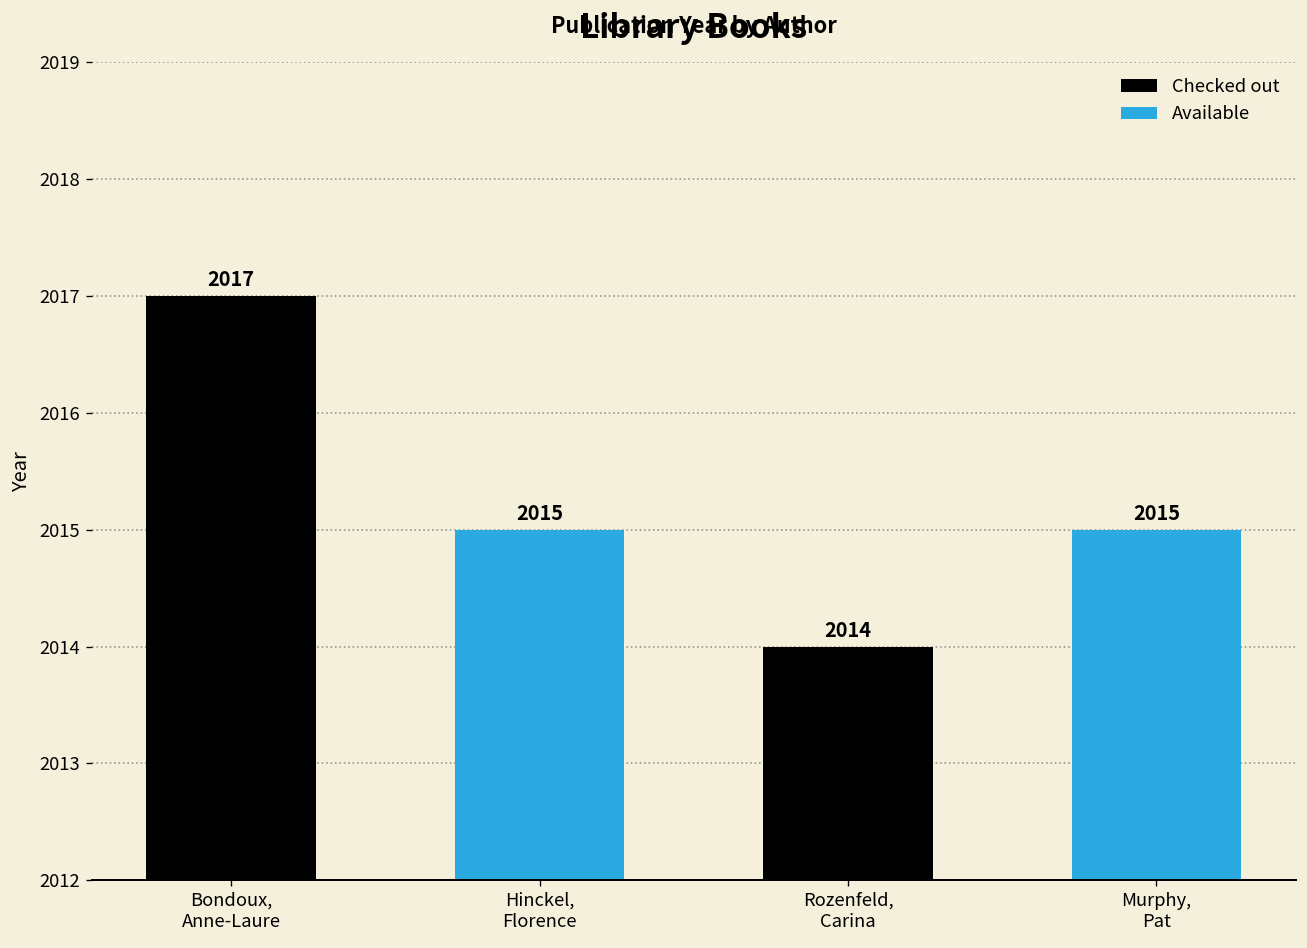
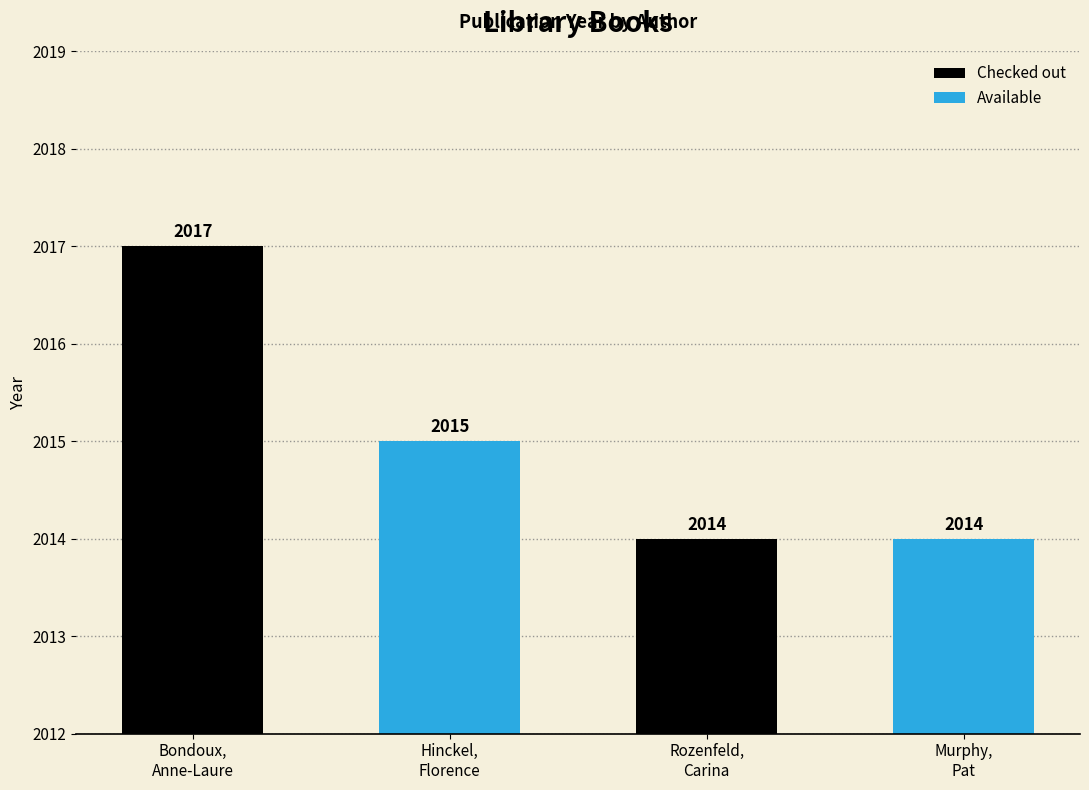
Murphy, Pat: 2015 -> 2014
